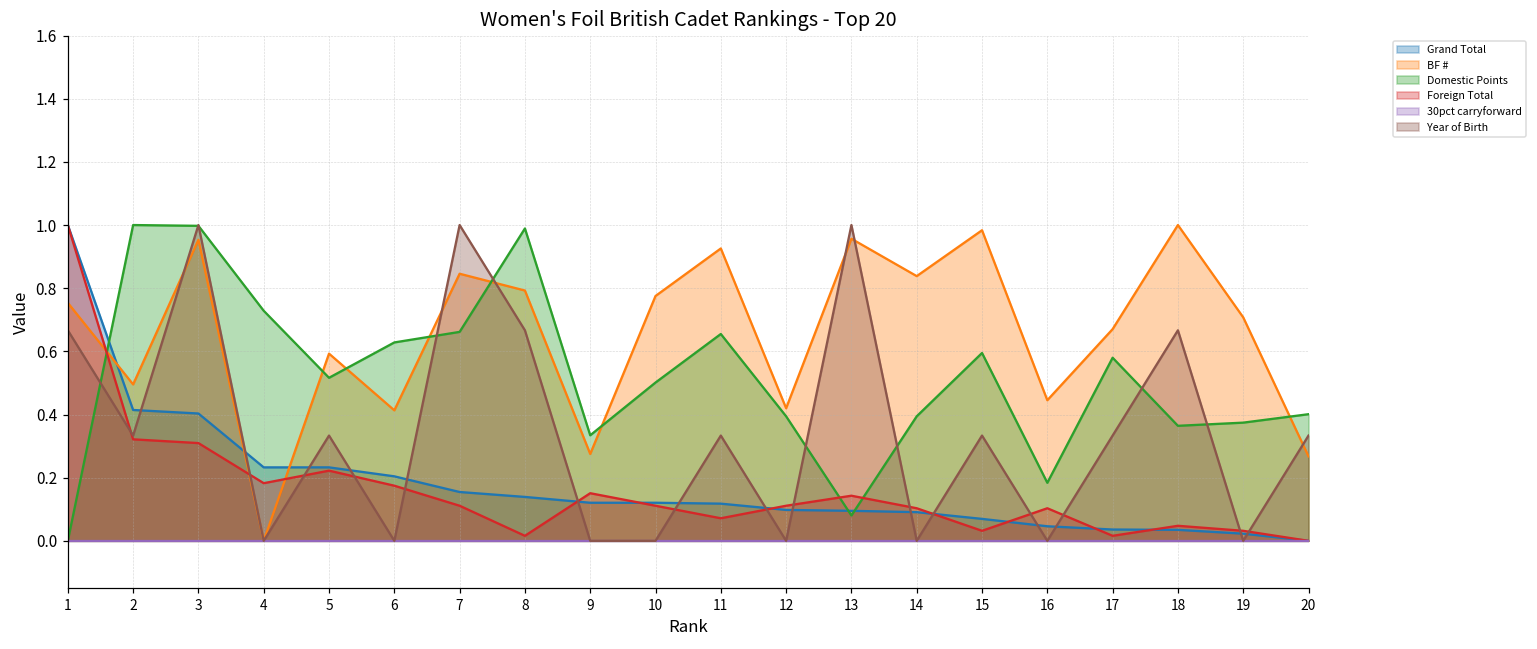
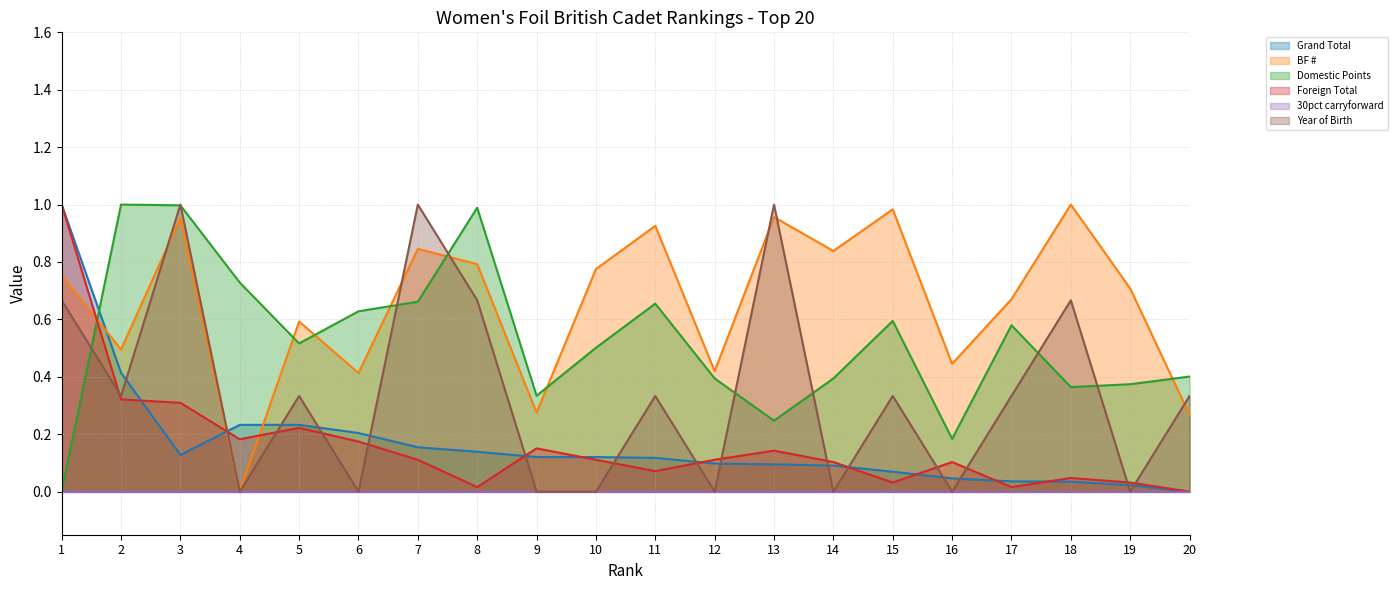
Grand Total, 3: 0.40 -> 0.13
Domestic Points, 13: 0.08 -> 0.25
